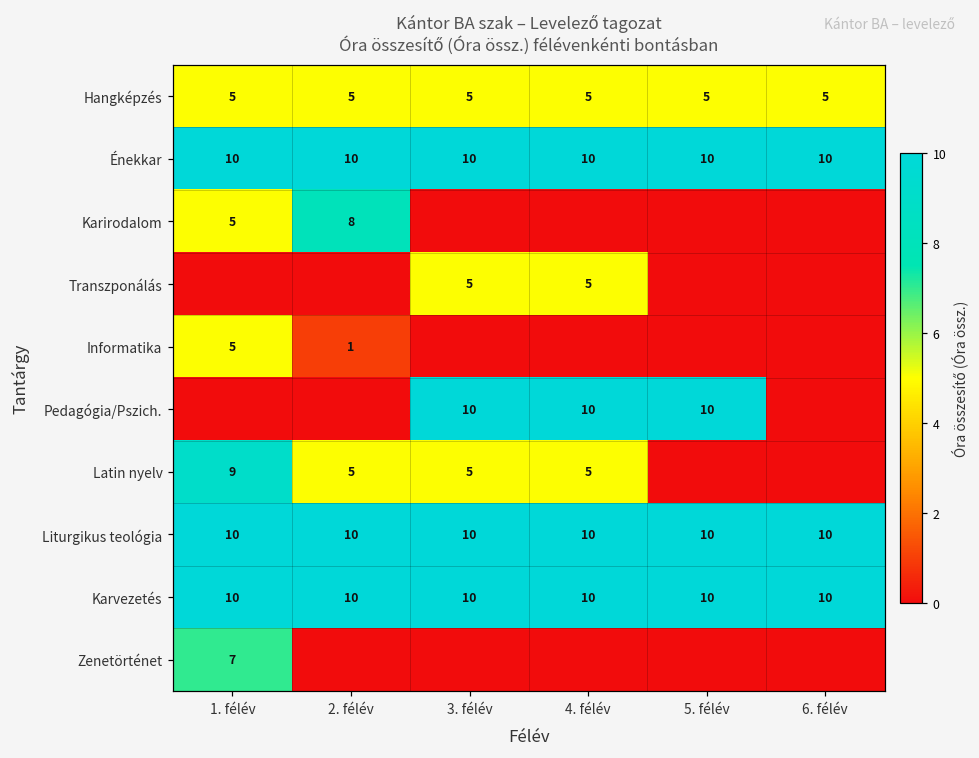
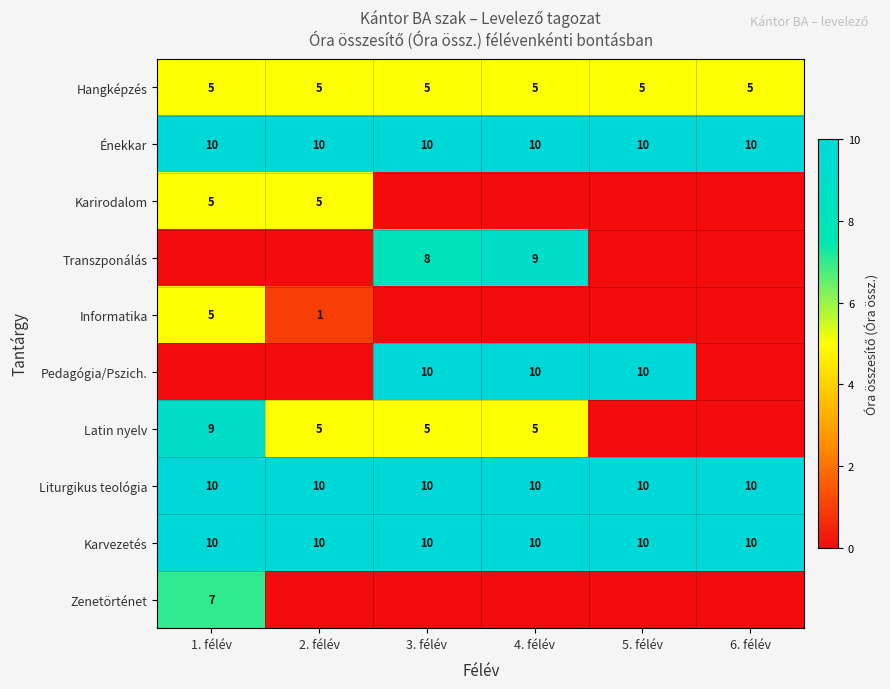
Karirodalom, 2. félév: 8 -> 5
Transzponálás, 3. félév: 5 -> 8
Transzponálás, 4. félév: 5 -> 9
